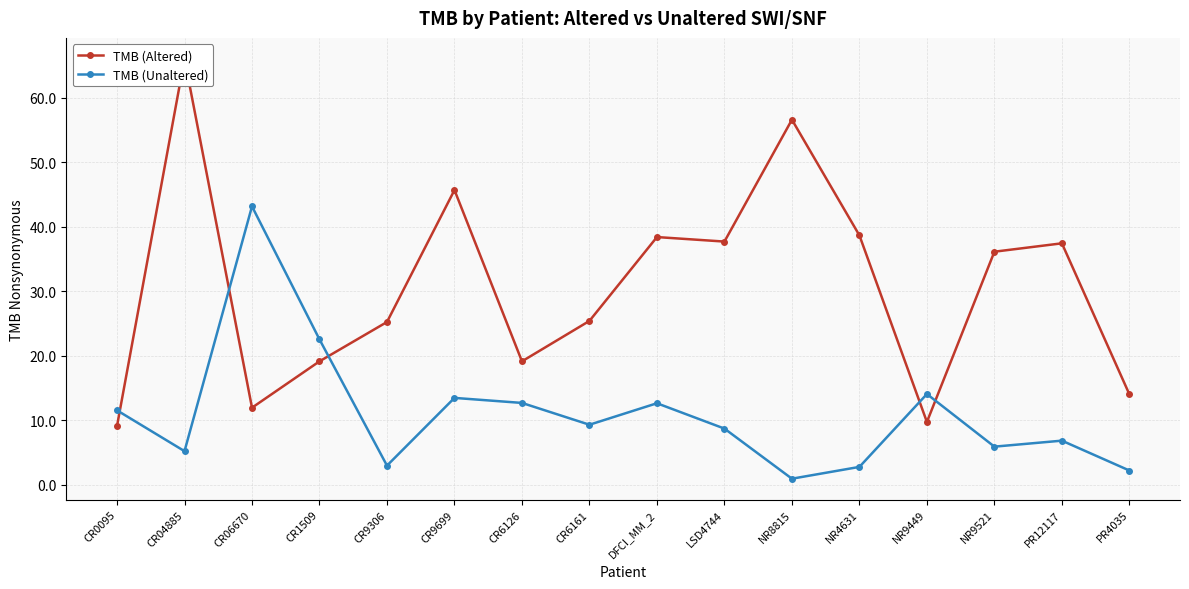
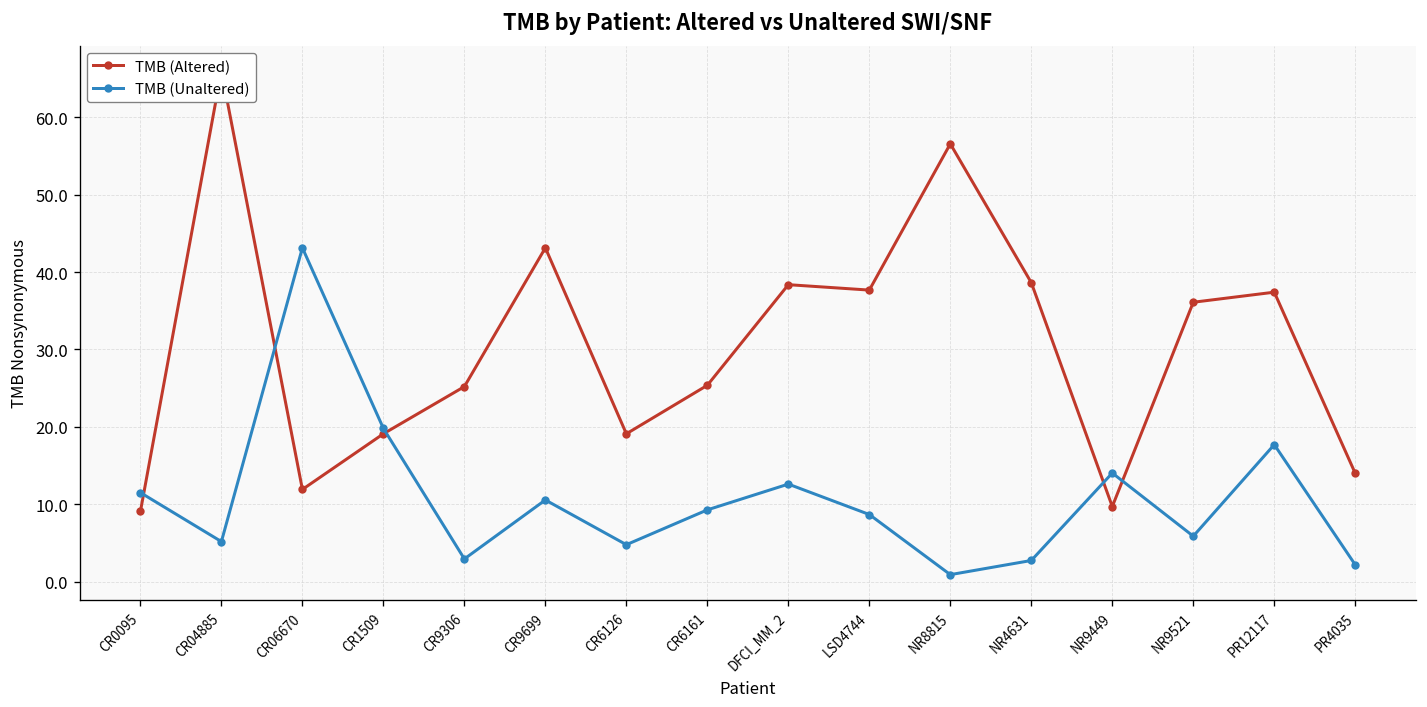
TMB (Unaltered), CR1509: 23 -> 20
TMB (Altered), CR9699: 46 -> 43
TMB (Unaltered), CR9699: 13 -> 11
TMB (Unaltered), CR6126: 13 -> 5
TMB (Unaltered), PR12117: 7 -> 18
